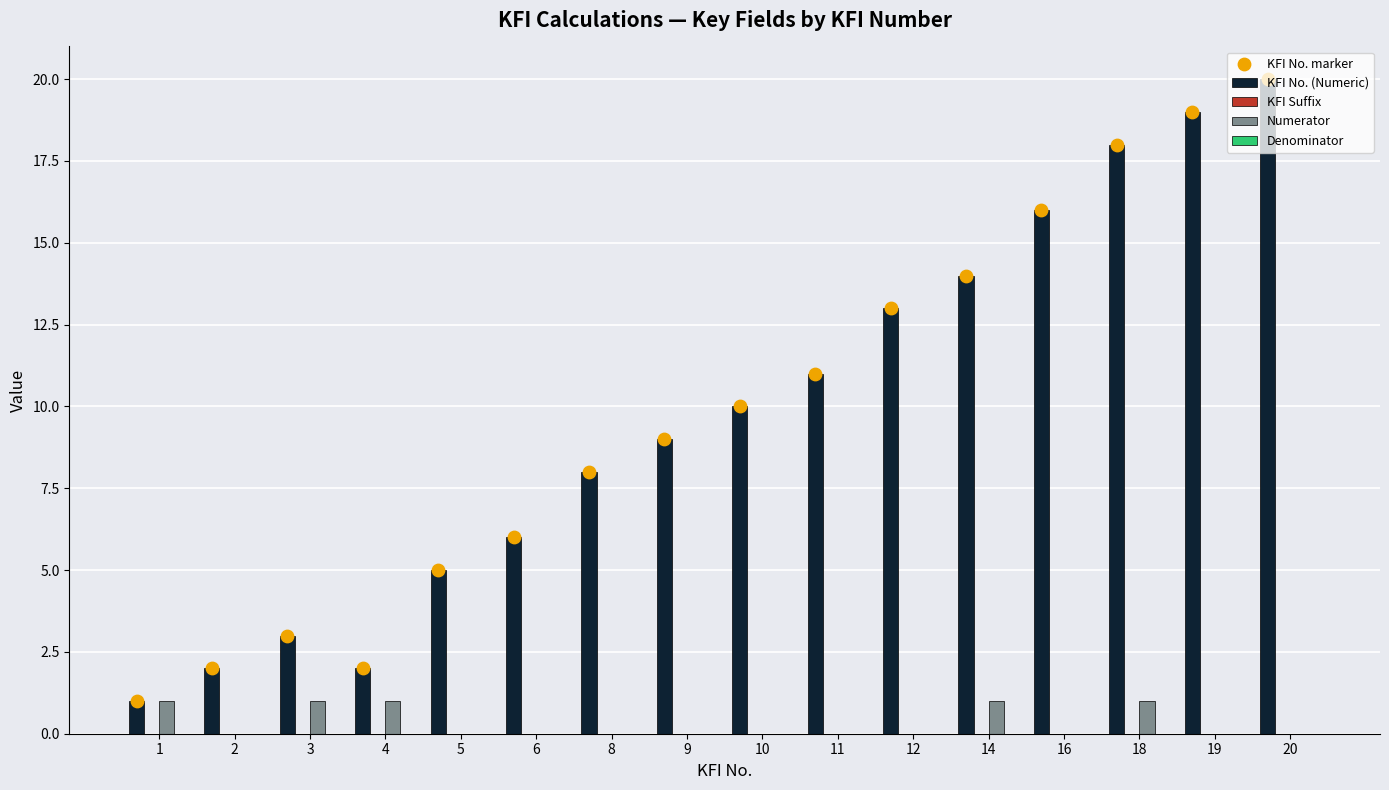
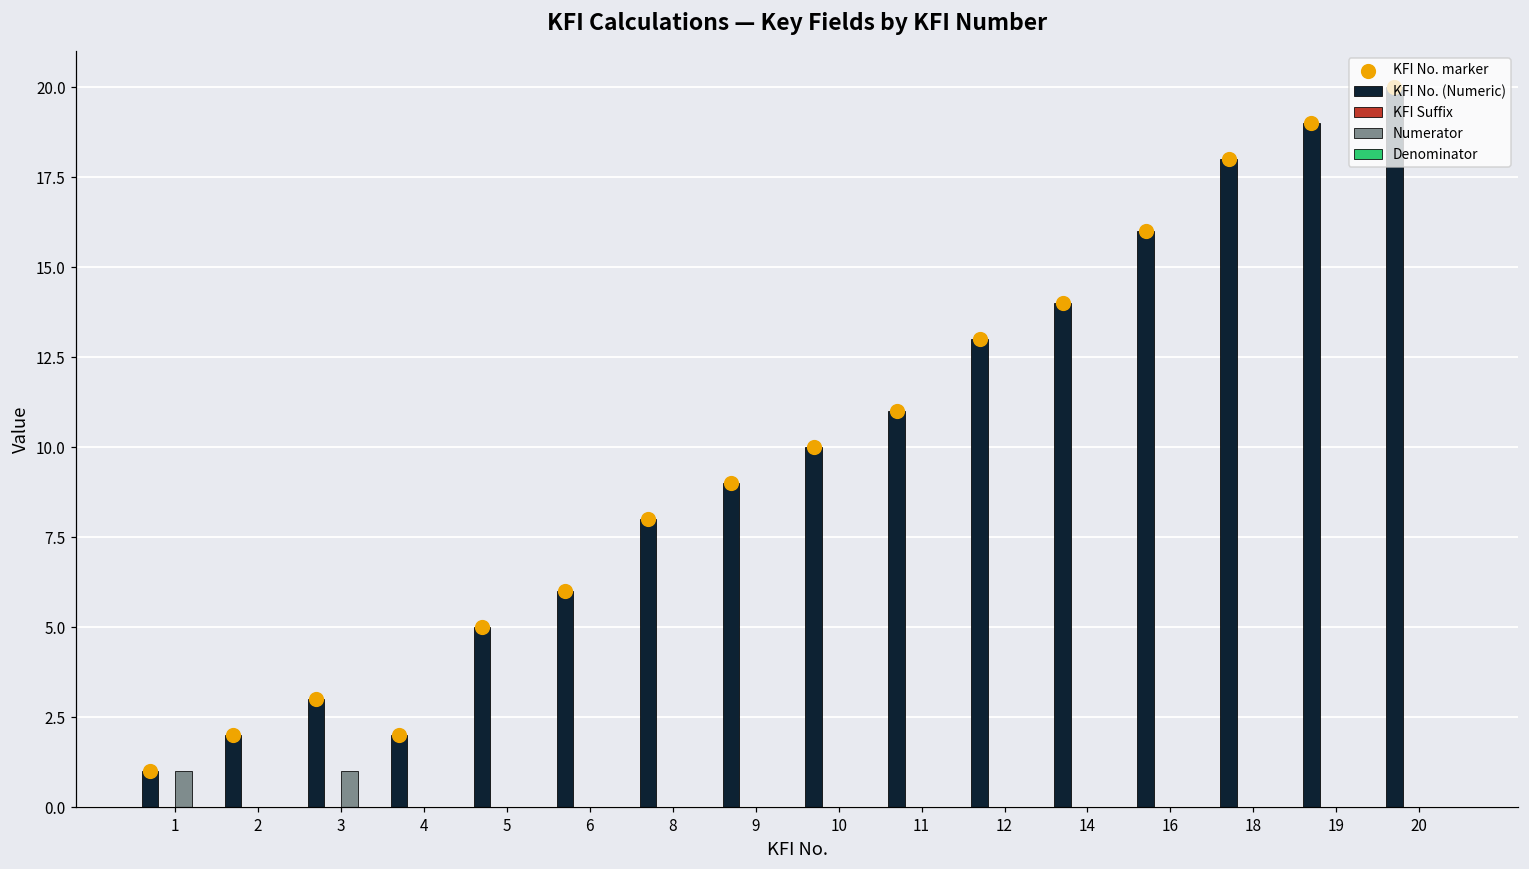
Numerator, 4: 1 -> 0
Numerator, 14: 1 -> 0
Numerator, 18: 1 -> 0
